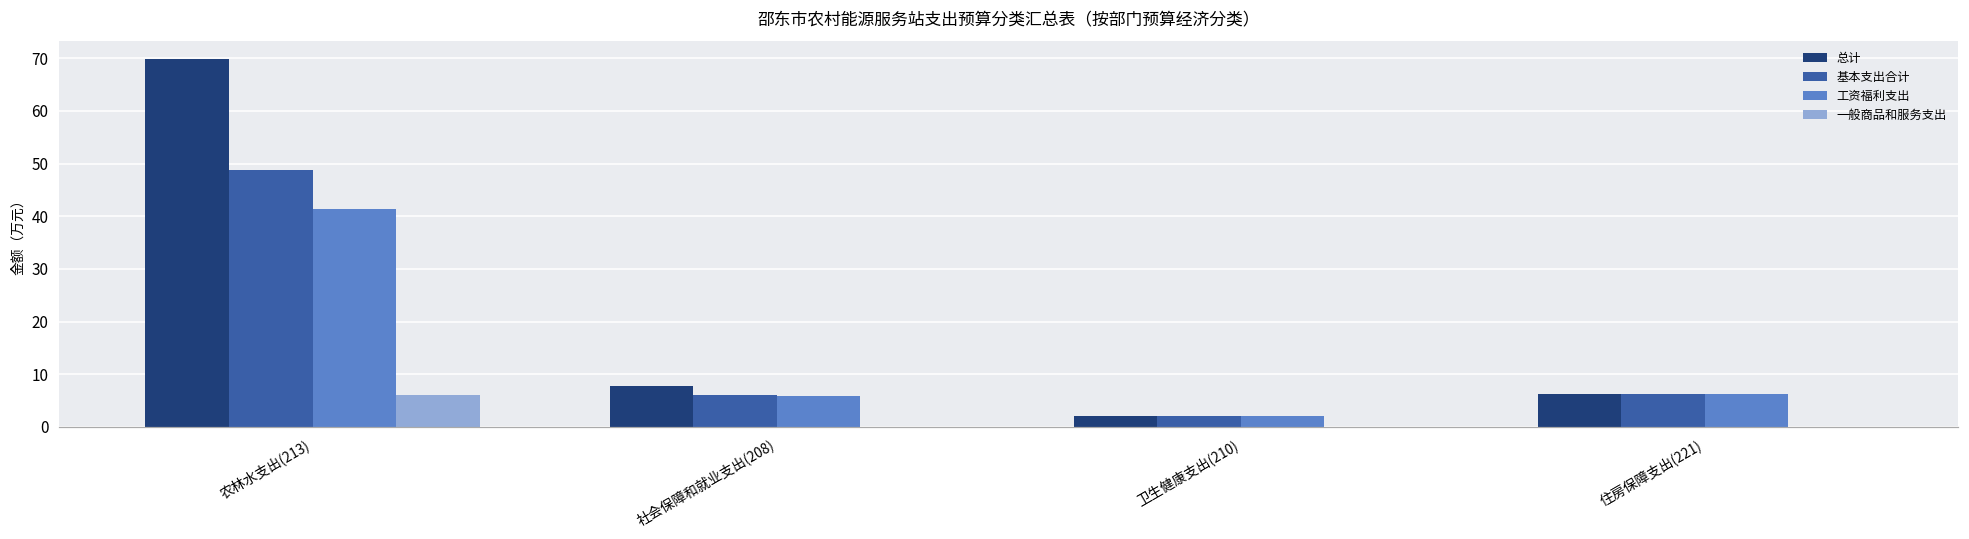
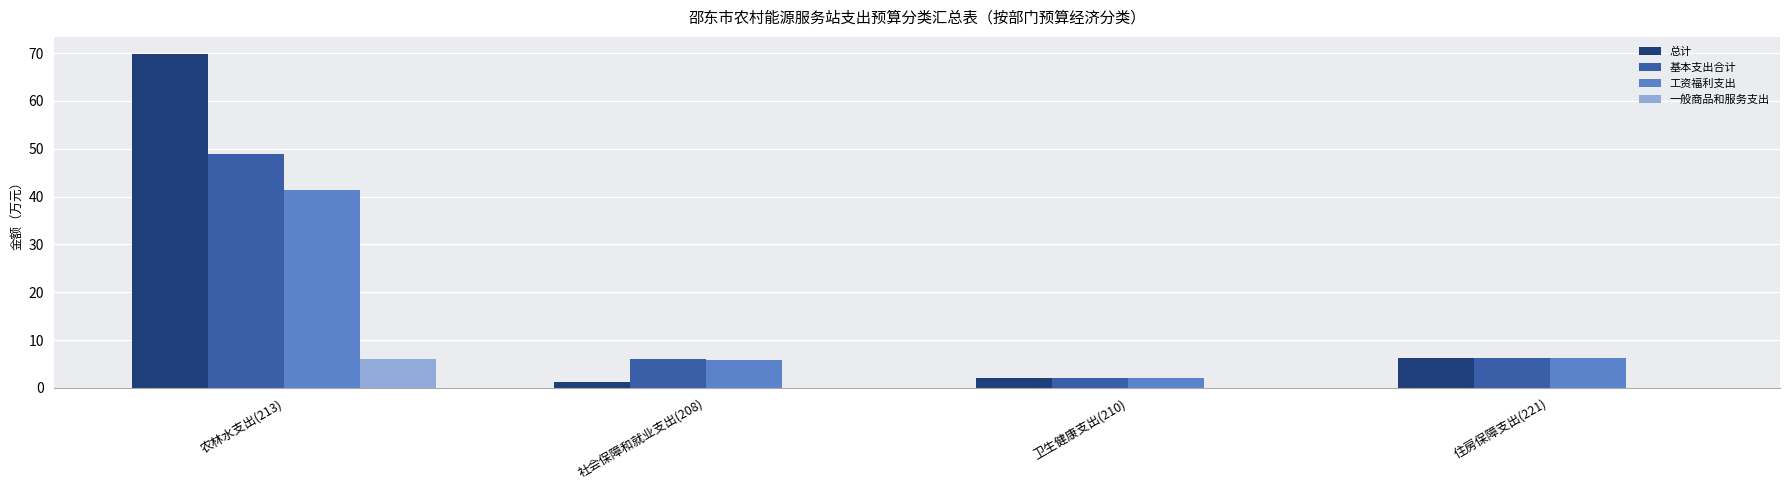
总计, 社会保障和就业支出(208): 8 -> 1
